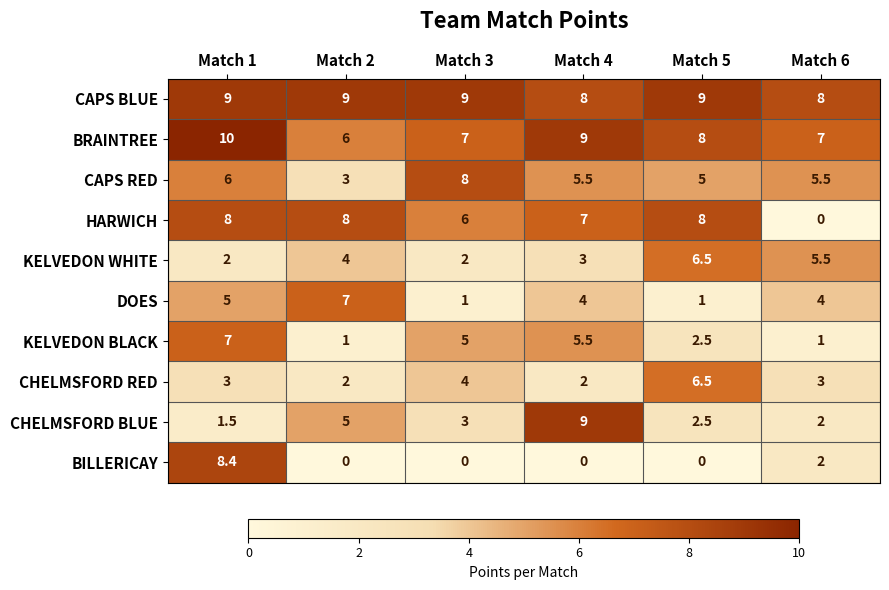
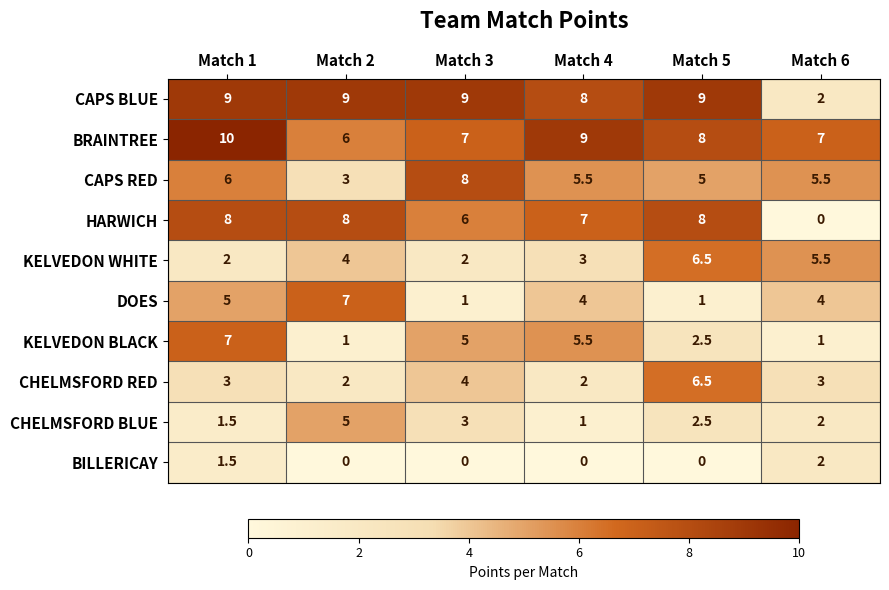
CAPS BLUE, Match 6: 8 -> 2
CHELMSFORD BLUE, Match 4: 9 -> 1
BILLERICAY, Match 1: 8.4 -> 1.5
